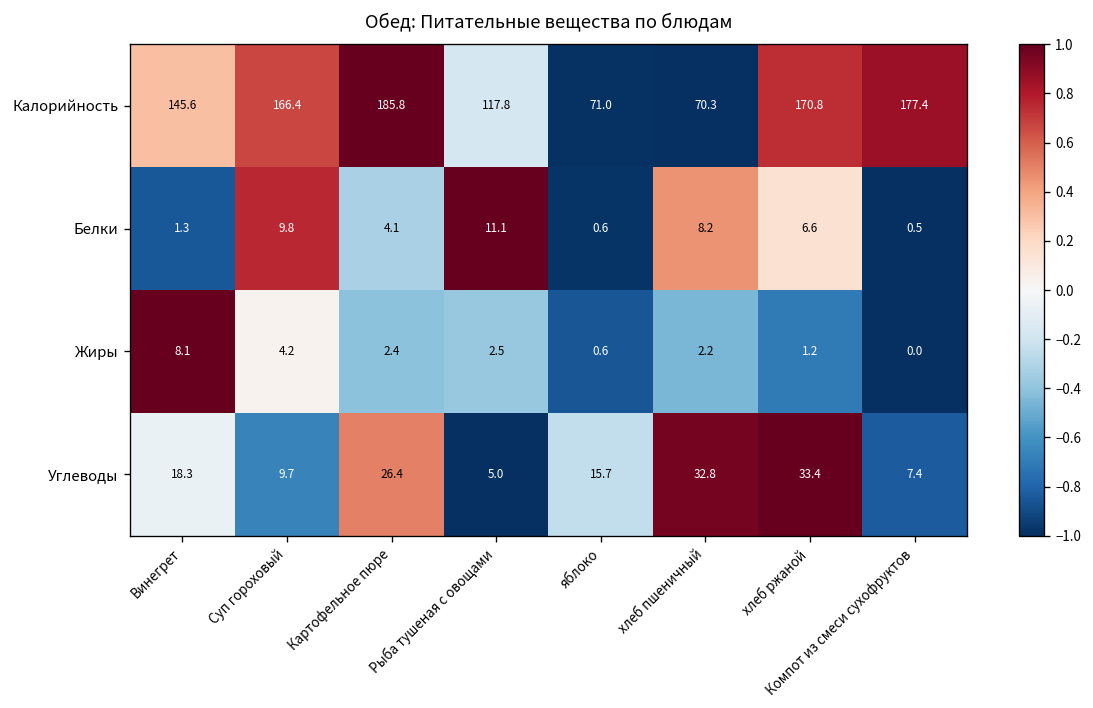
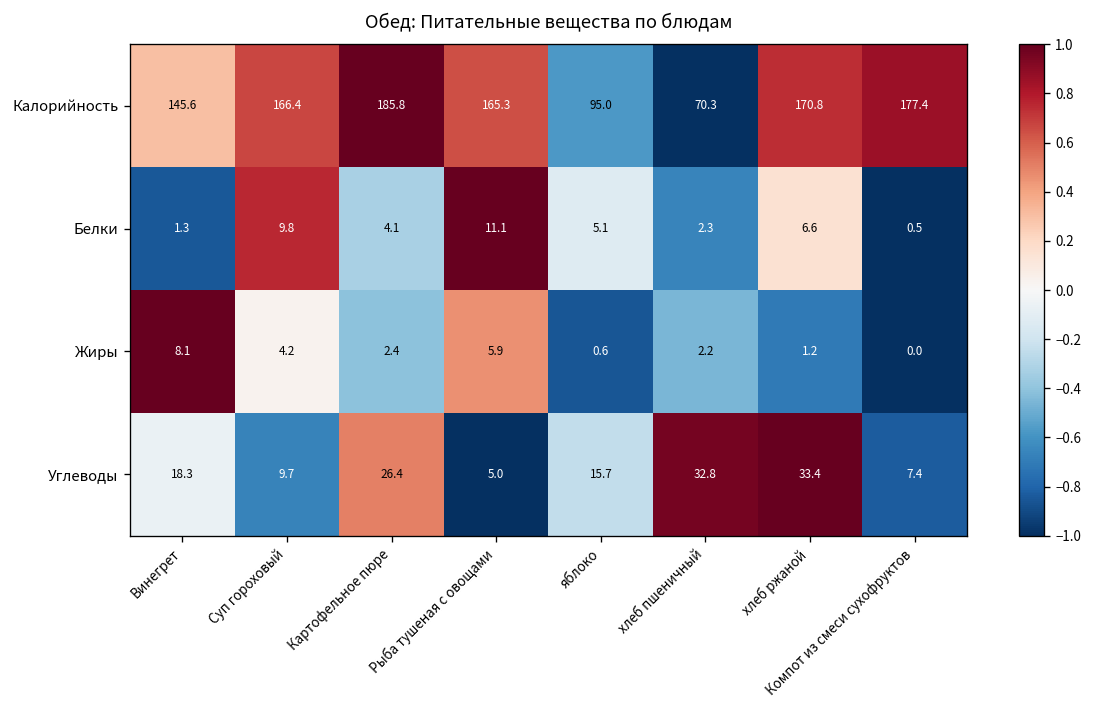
Калорийность, Рыба тушеная с овощами: 117.8 -> 165.3
Калорийность, яблоко: 71.0 -> 95.0
Белки, яблоко: 0.6 -> 5.1
Белки, хлеб пшеничный: 8.2 -> 2.3
Жиры, Рыба тушеная с овощами: 2.5 -> 5.9
